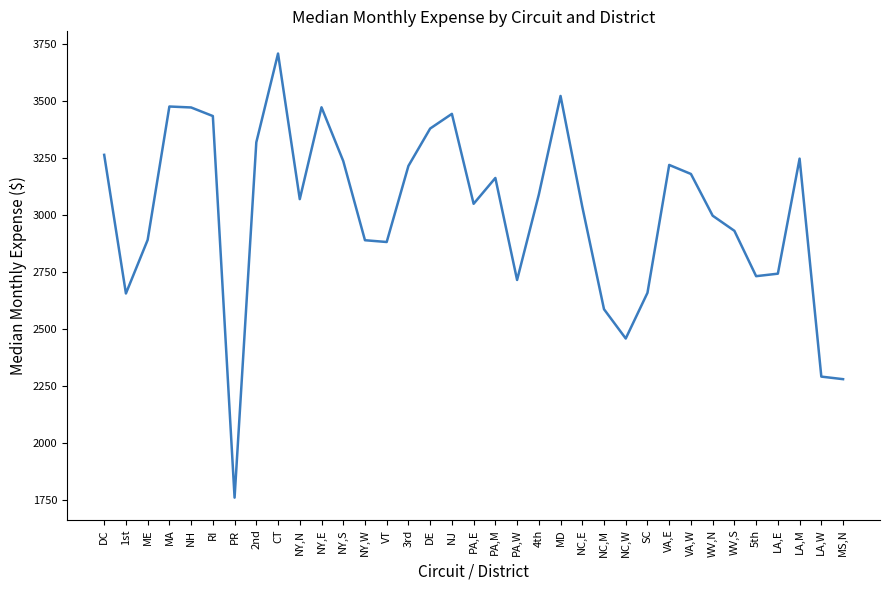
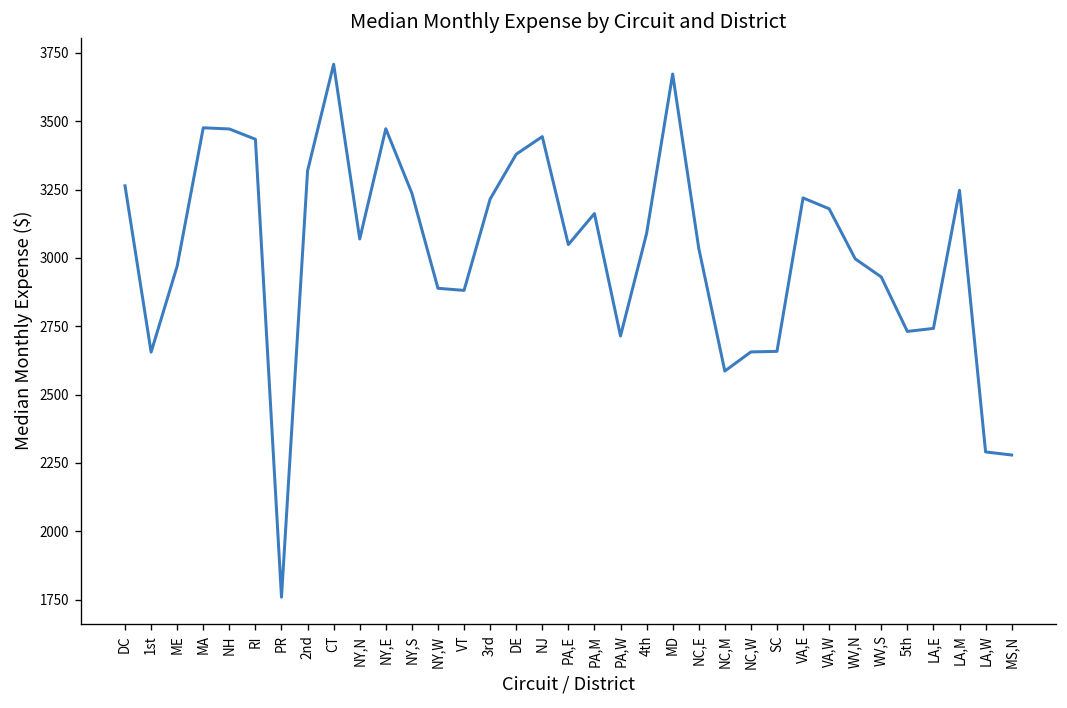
ME: 2890 -> 2970
MD: 3520 -> 3670
NC,W: 2460 -> 2660
